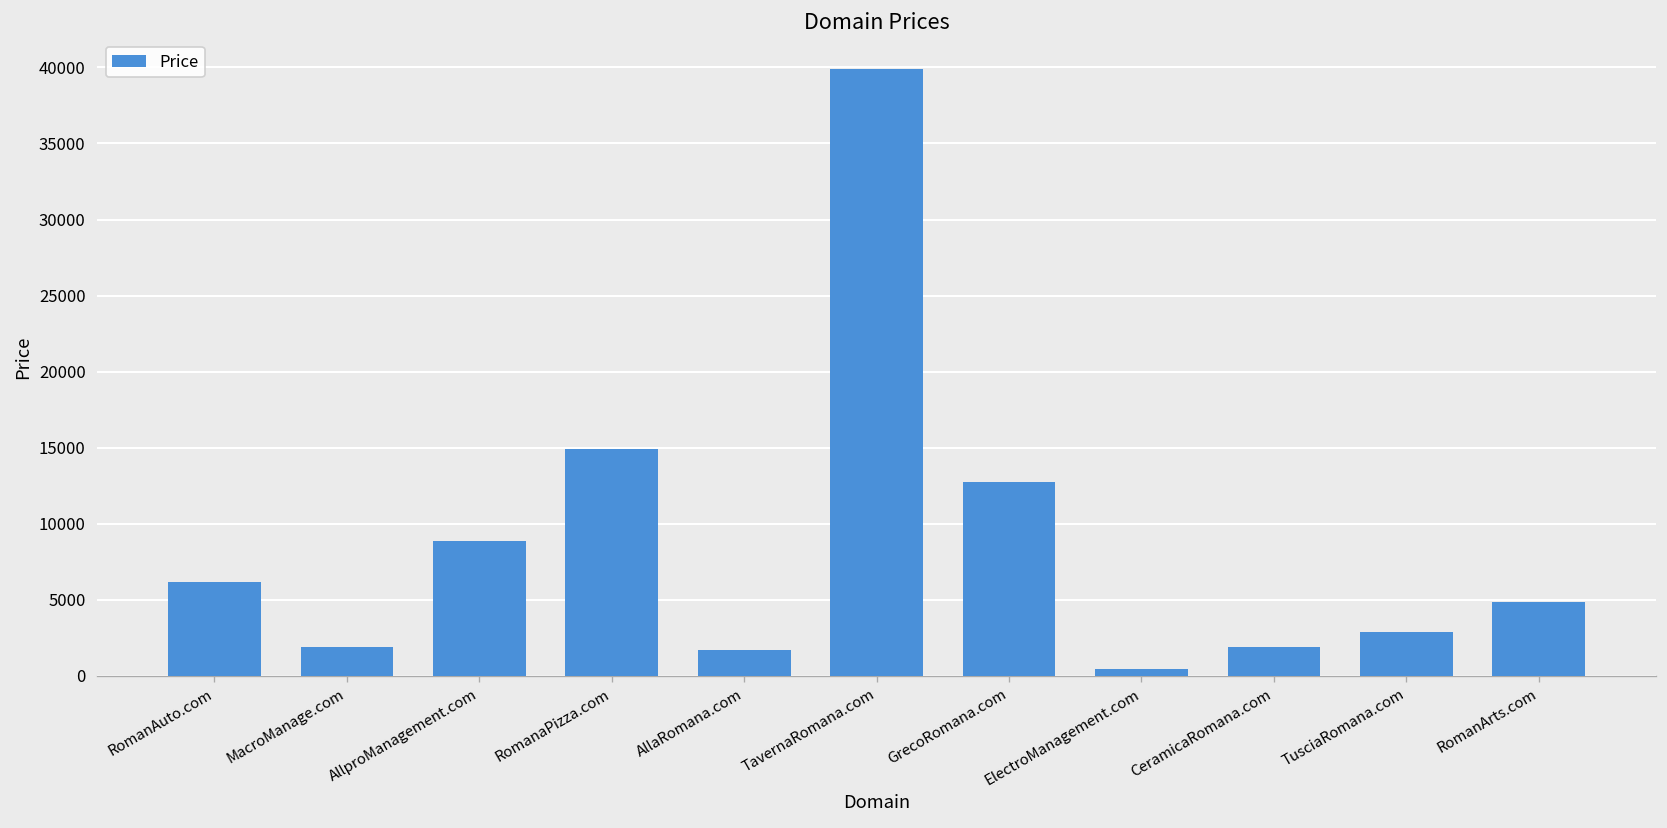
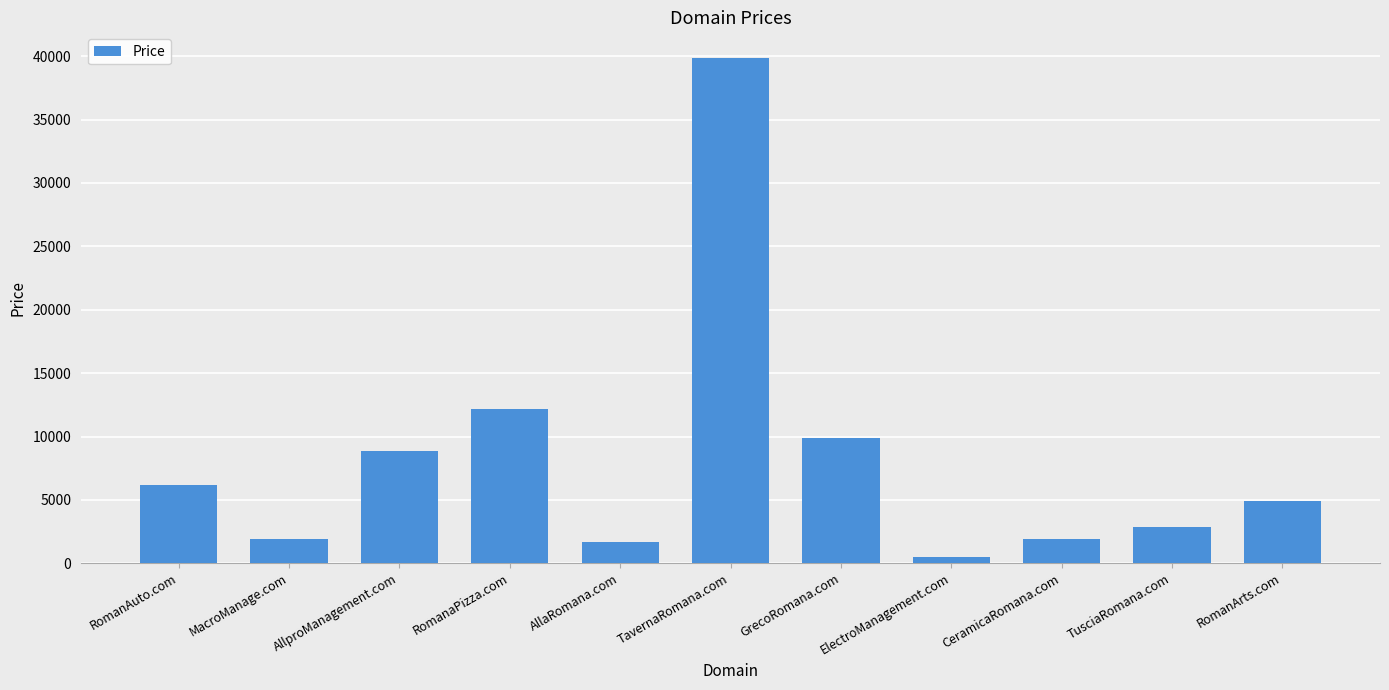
RomanaPizza.com: 14900 -> 12200
GrecoRomana.com: 12700 -> 9900
